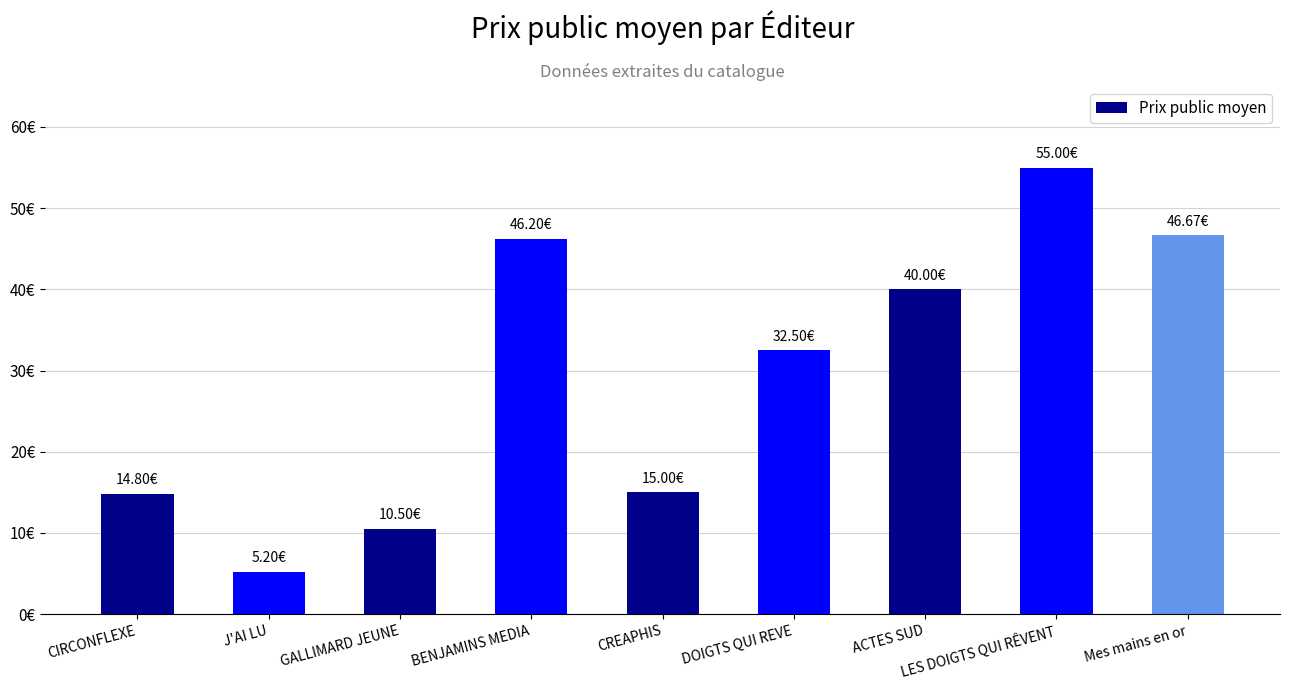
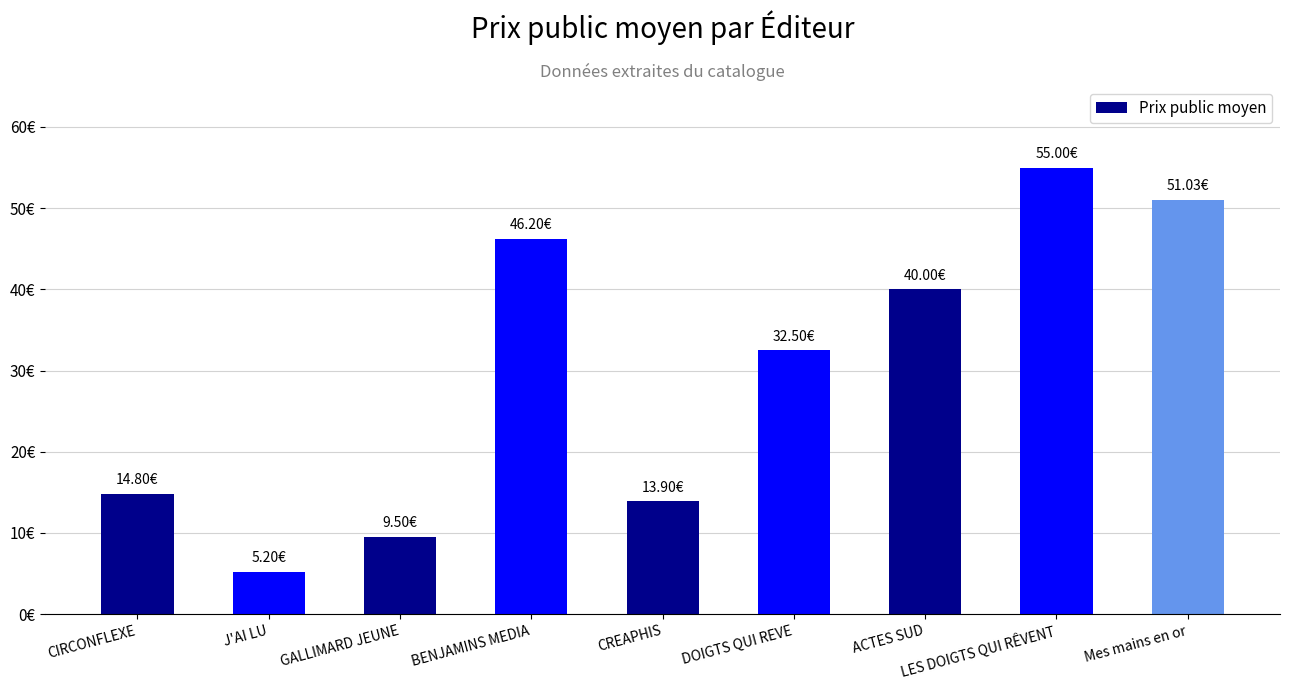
GALLIMARD JEUNE: 10.50€ -> 9.50€
CREAPHIS: 15.00€ -> 13.90€
Mes mains en or: 46.67€ -> 51.03€
